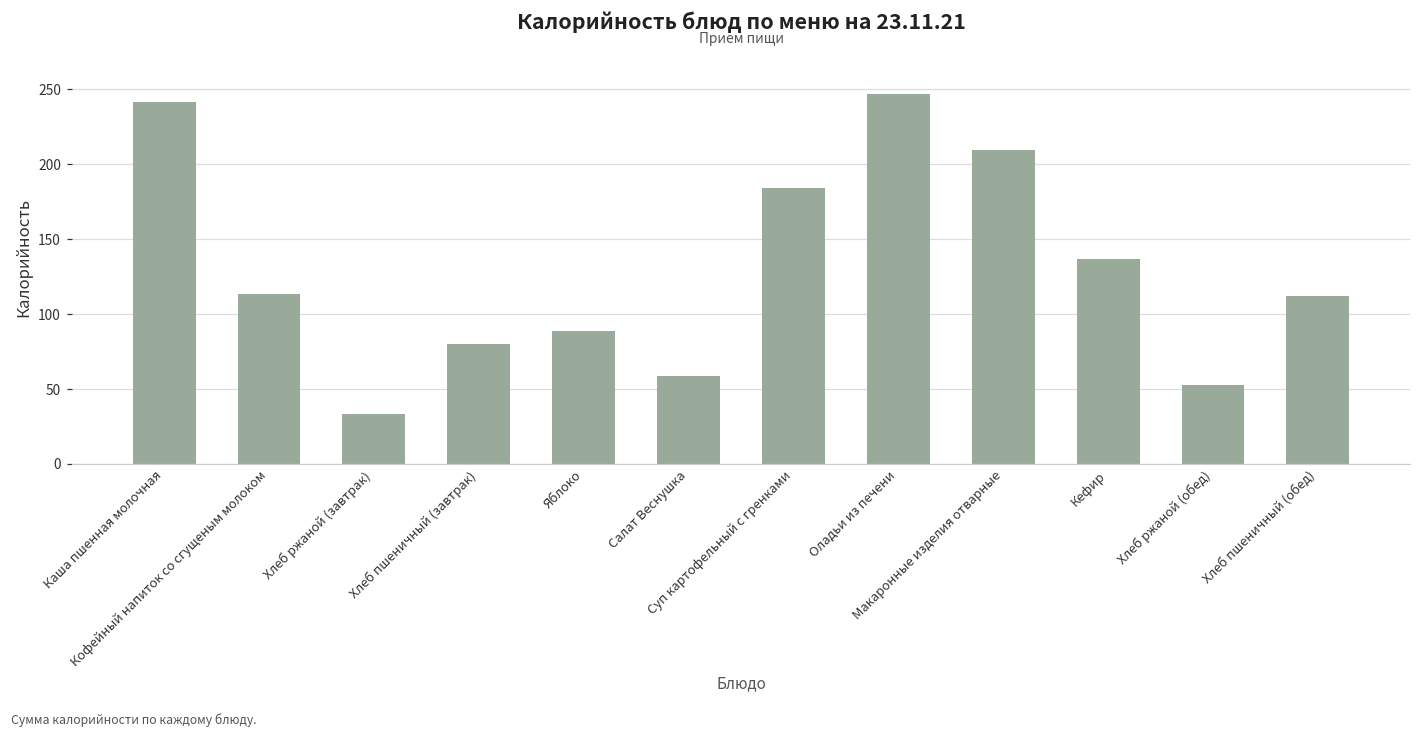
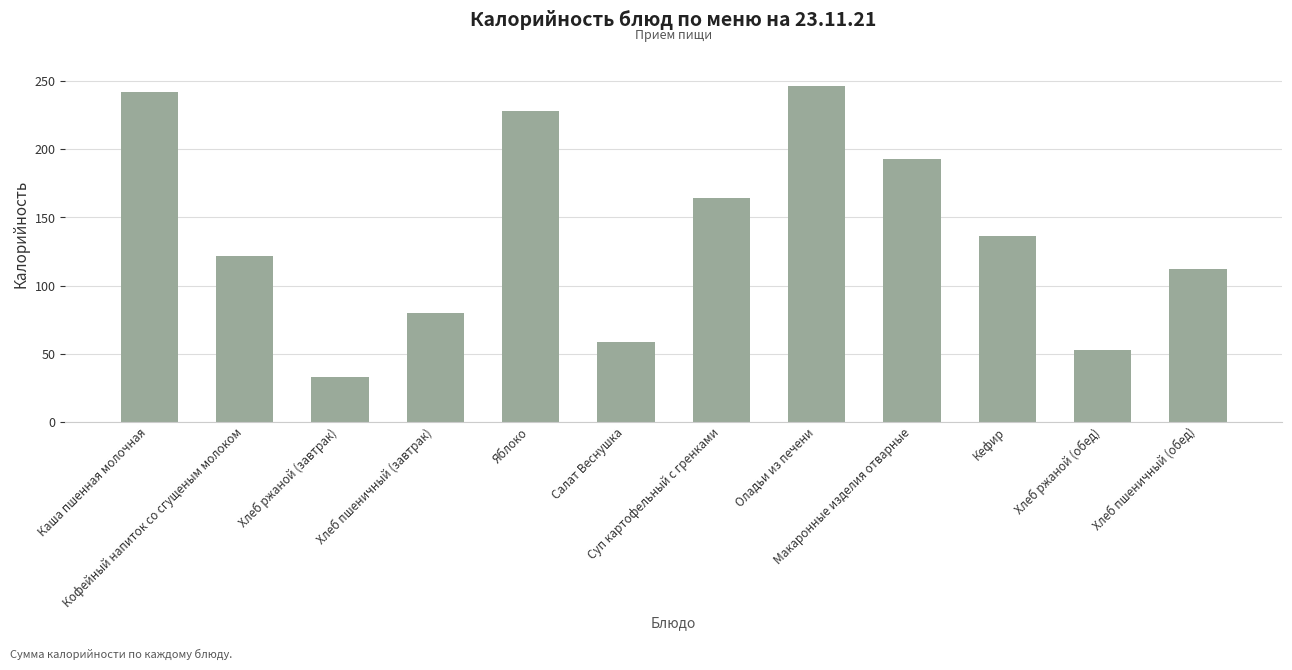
Кофейный напиток со сгущеным молоком: 113 -> 122
Яблоко: 89 -> 228
Суп картофельный с гренками: 184 -> 164
Макаронные изделия отварные: 209 -> 193
